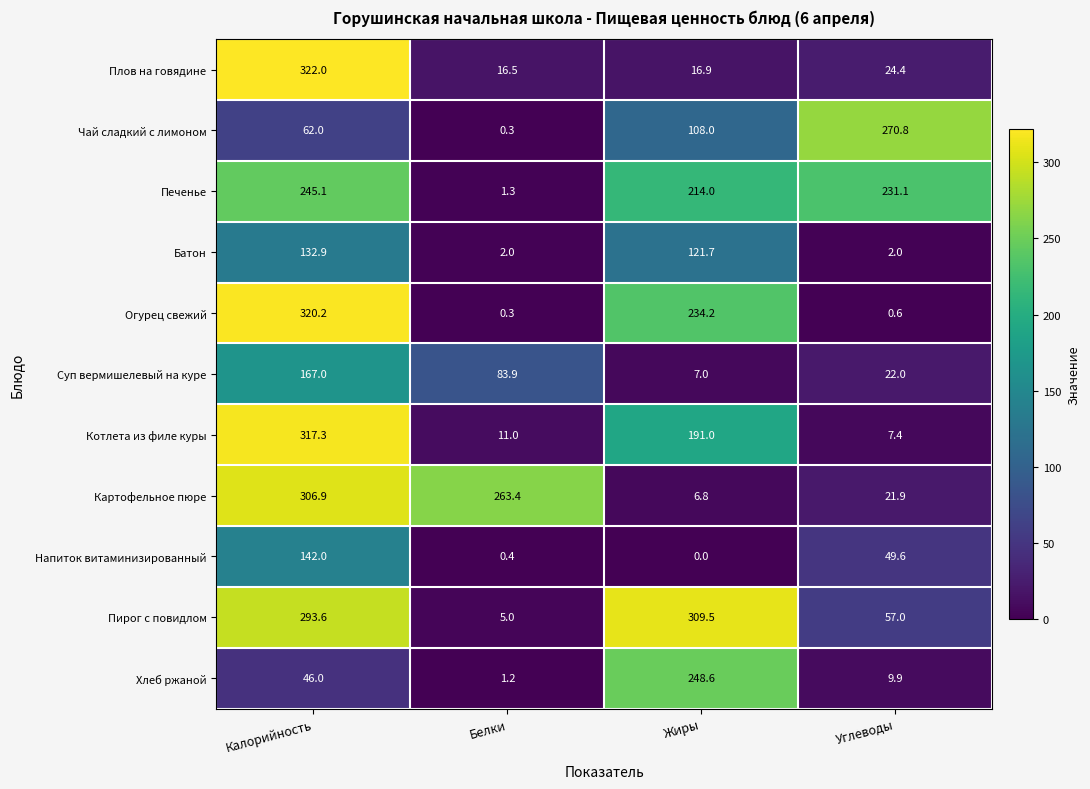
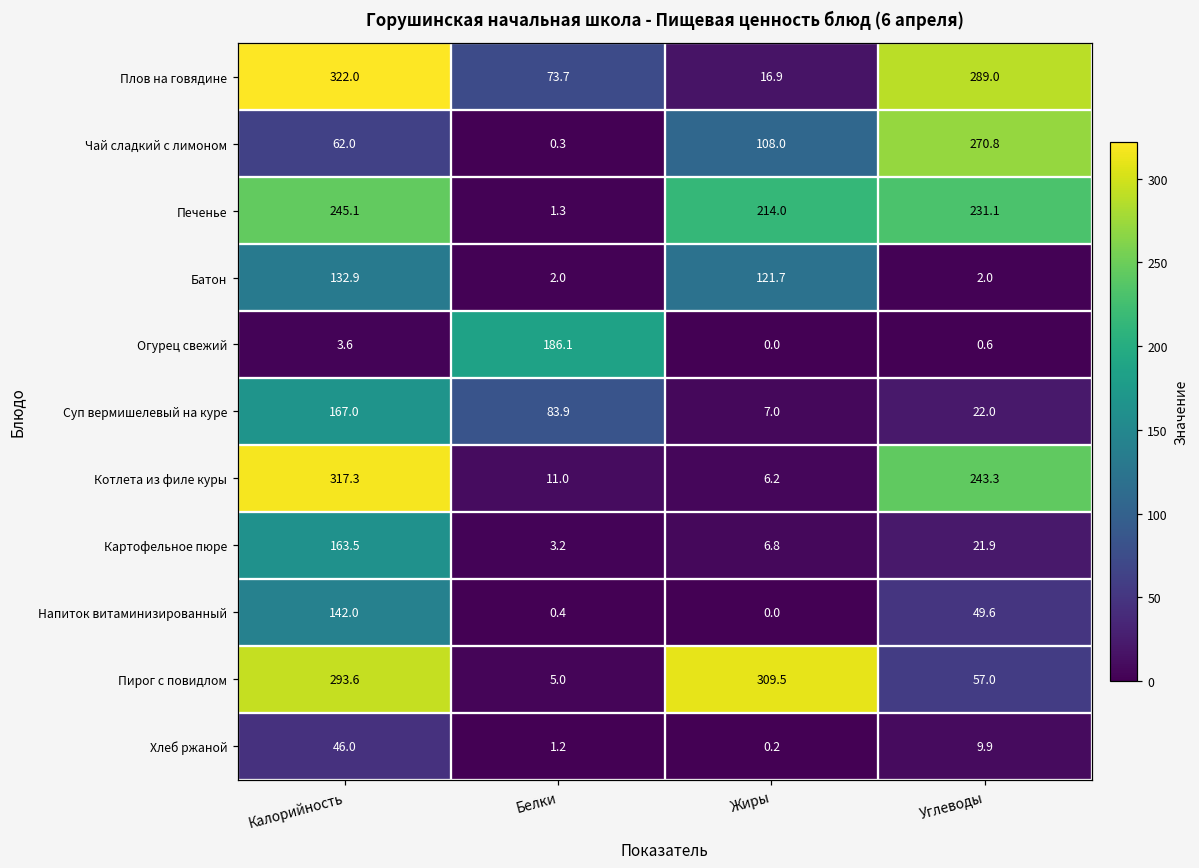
Плов на говядине, Белки: 16.5 -> 73.7
Плов на говядине, Углеводы: 24.4 -> 289.0
Огурец свежий, Калорийность: 320.2 -> 3.6
Огурец свежий, Белки: 0.3 -> 186.1
Огурец свежий, Жиры: 234.2 -> 0.0
Котлета из филе куры, Жиры: 191.0 -> 6.2
Котлета из филе куры, Углеводы: 7.4 -> 243.3
Картофельное пюре, Калорийность: 306.9 -> 163.5
Картофельное пюре, Белки: 263.4 -> 3.2
Хлеб ржаной, Жиры: 248.6 -> 0.2
